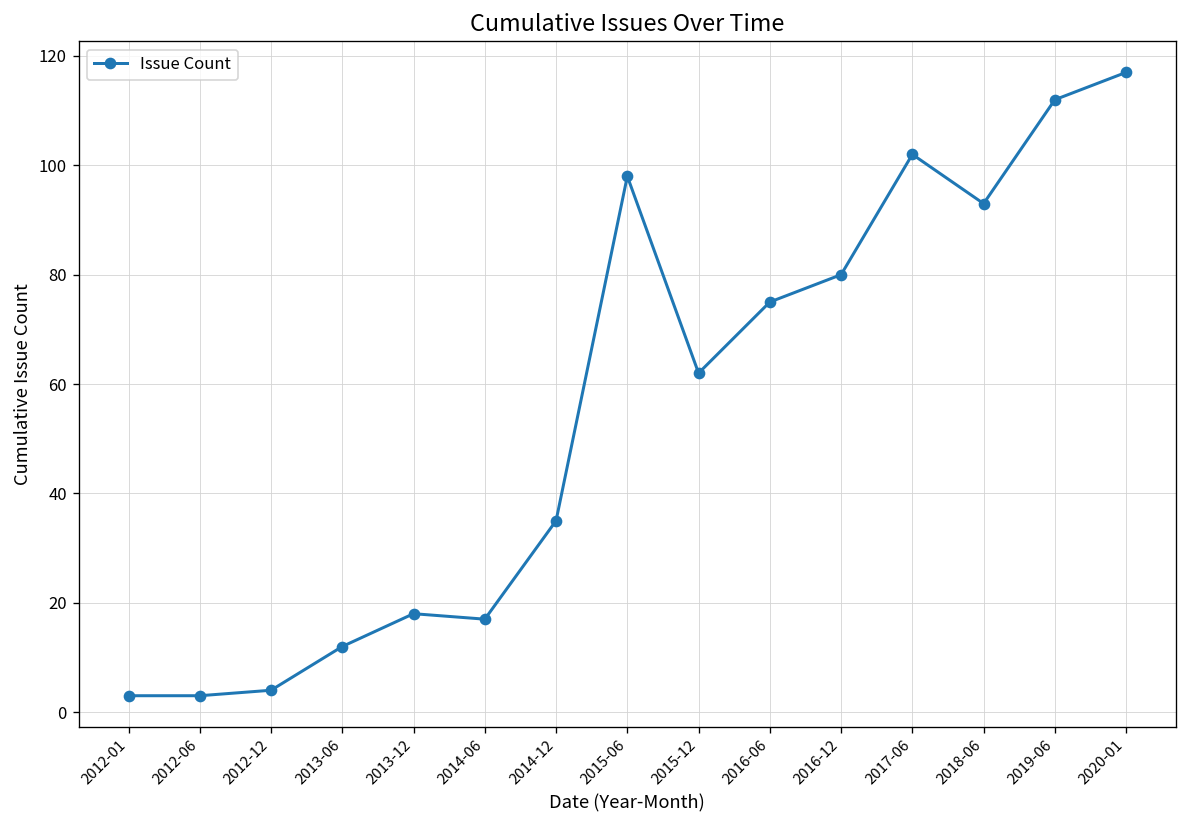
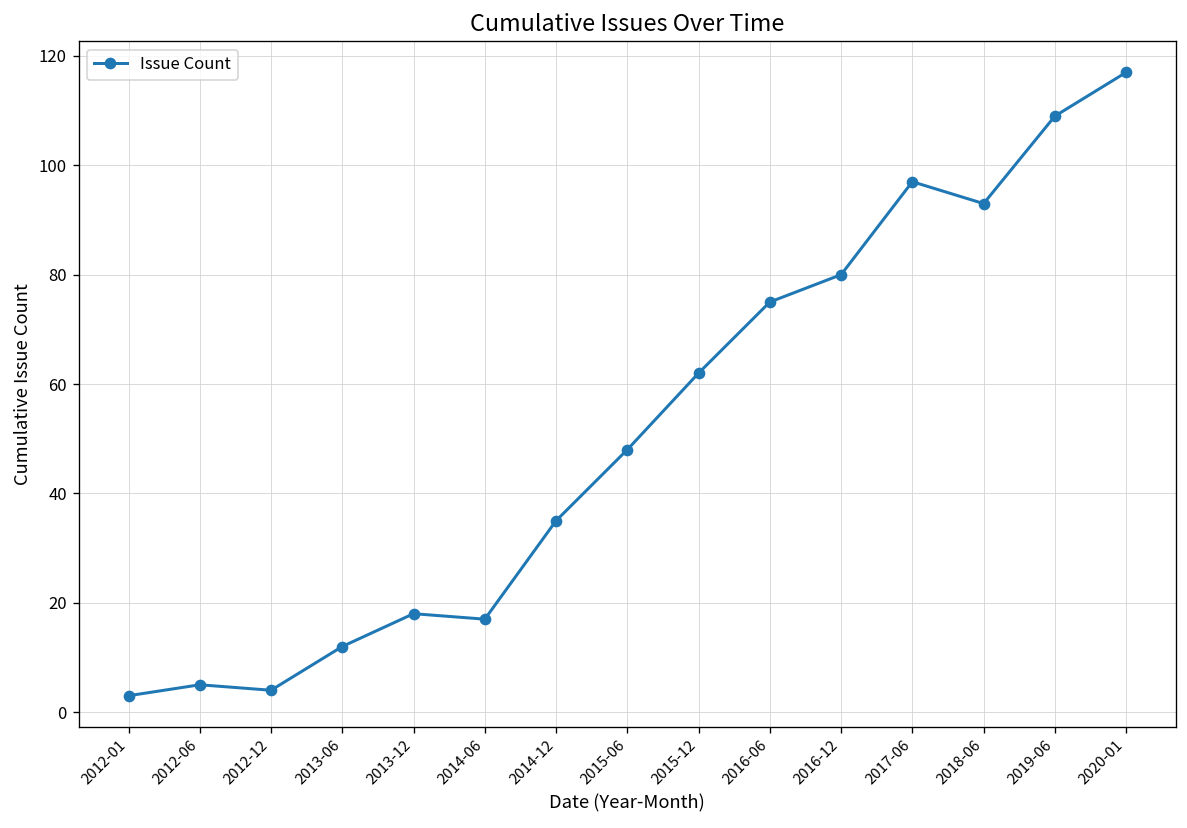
2012-06: 3 -> 5
2015-06: 98 -> 48
2017-06: 102 -> 97
2019-06: 112 -> 109
